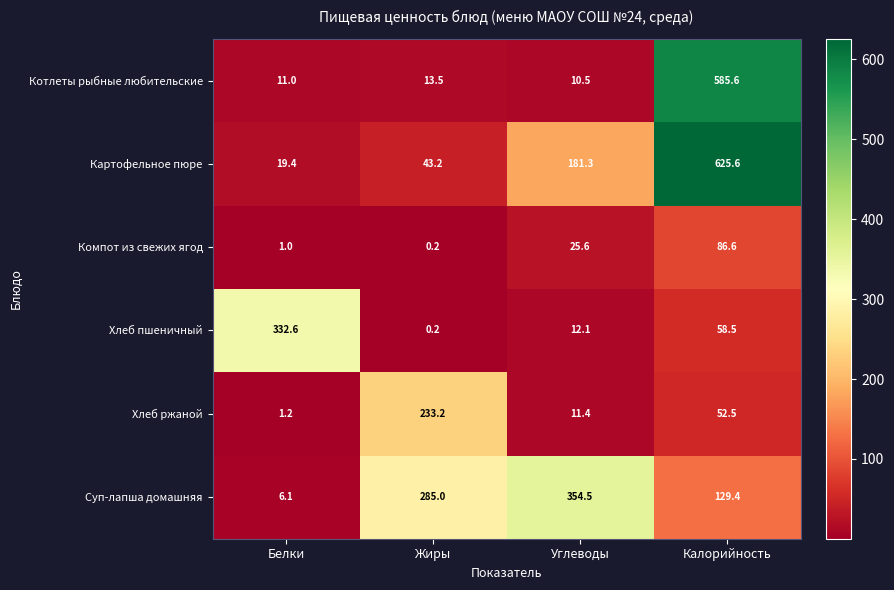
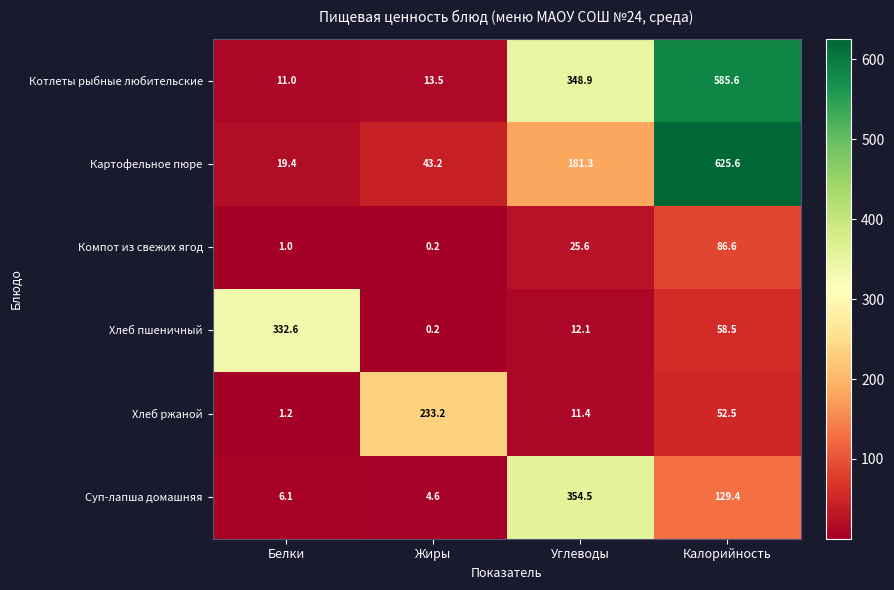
Котлеты рыбные любительские, Углеводы: 10.5 -> 348.9
Суп-лапша домашняя, Жиры: 285.0 -> 4.6
